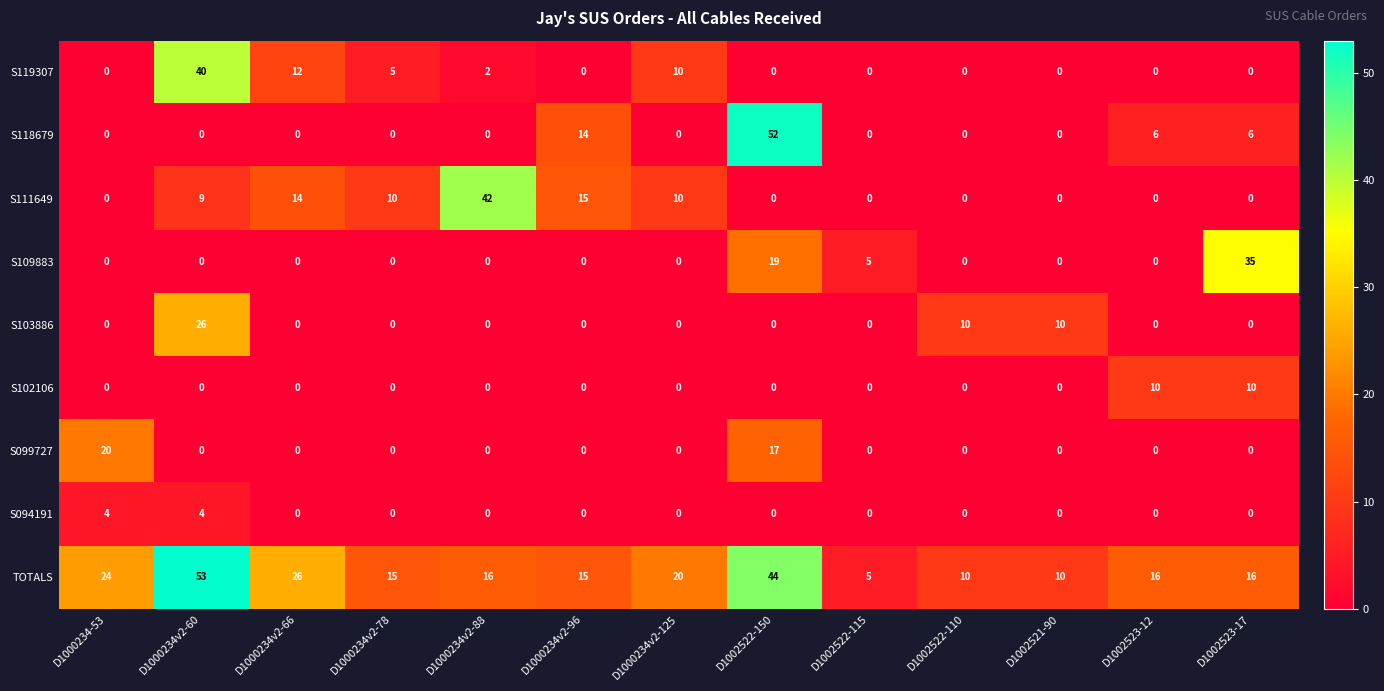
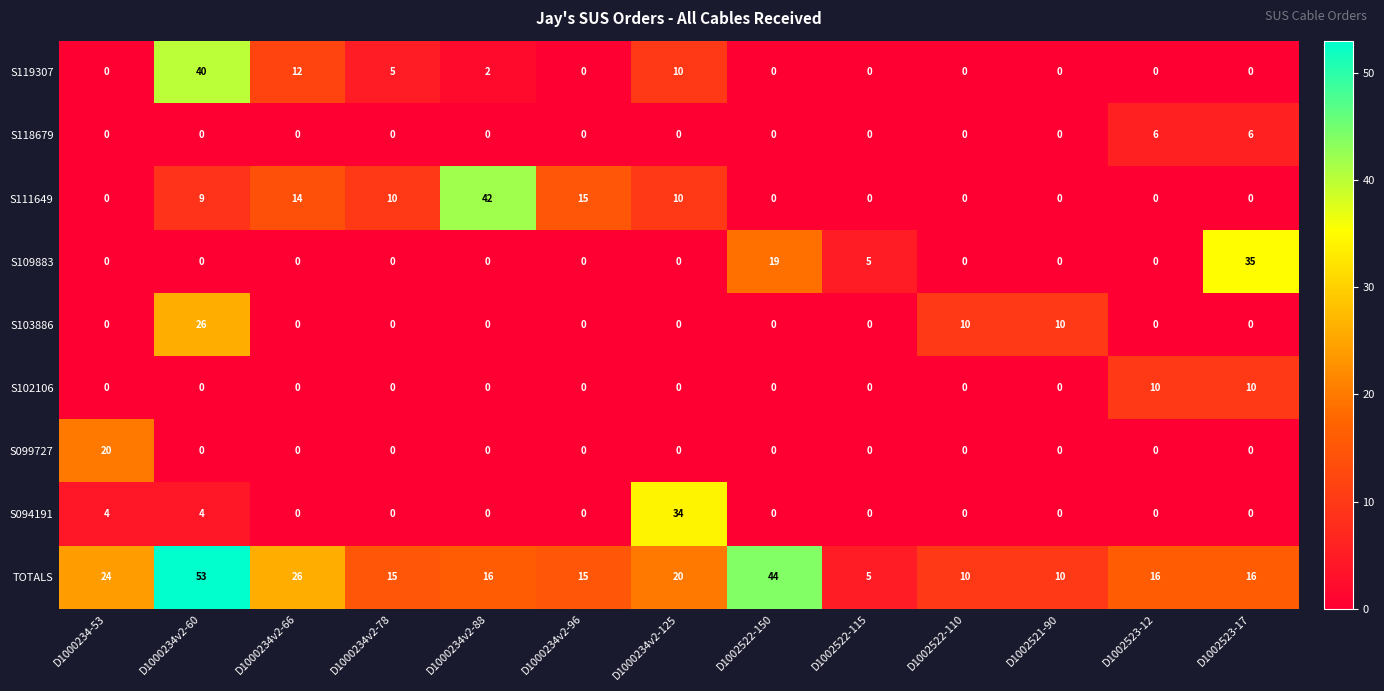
S118679, D1000234v2-96: 14 -> 0
S118679, D1002522-150: 52 -> 0
S099727, D1002522-150: 17 -> 0
S094191, D1000234v2-125: 0 -> 34
